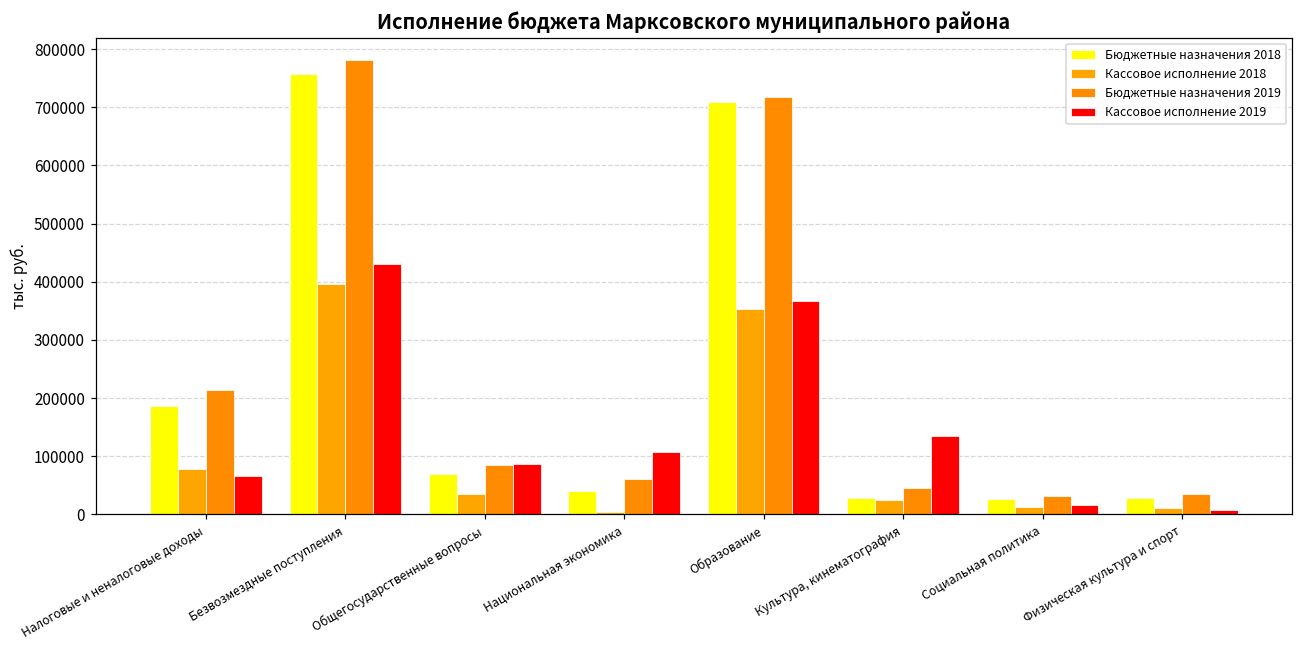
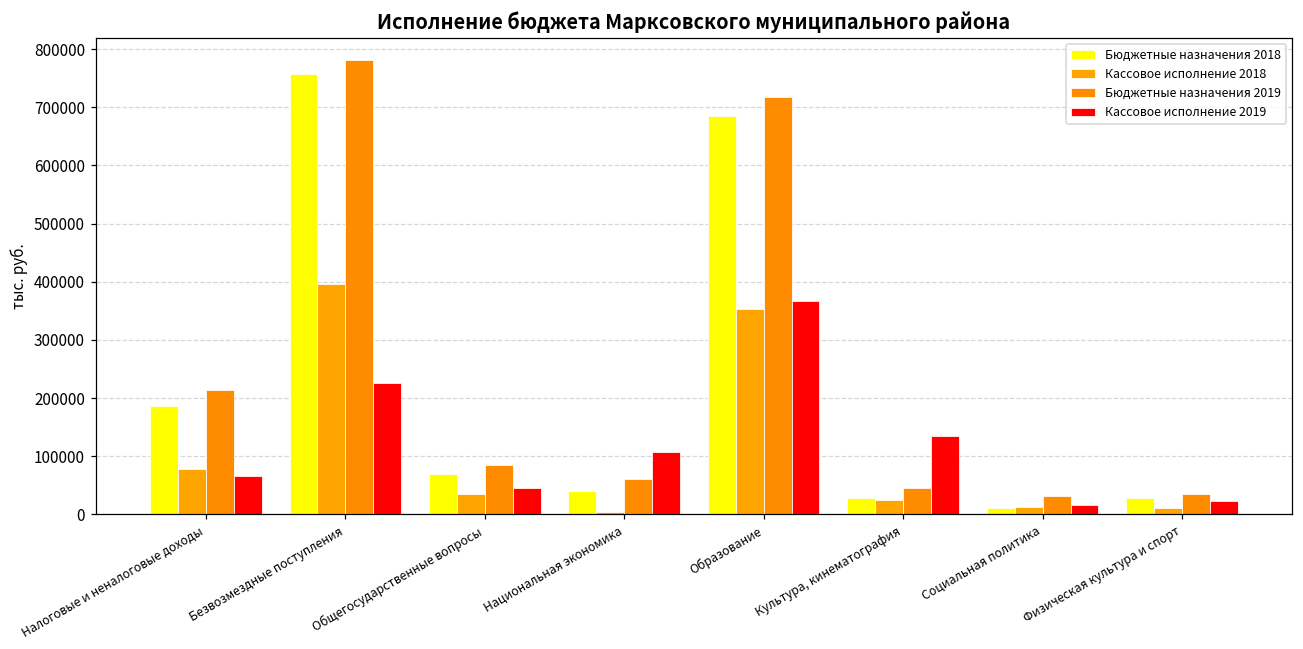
Кассовое исполнение 2019, Безвозмездные поступления: 430000 -> 230000
Кассовое исполнение 2019, Общегосударственные вопросы: 90000 -> 50000
Бюджетные назначения 2018, Образование: 710000 -> 680000
Бюджетные назначения 2018, Социальная политика: 30000 -> 10000
Кассовое исполнение 2019, Физическая культура и спорт: 10000 -> 20000
